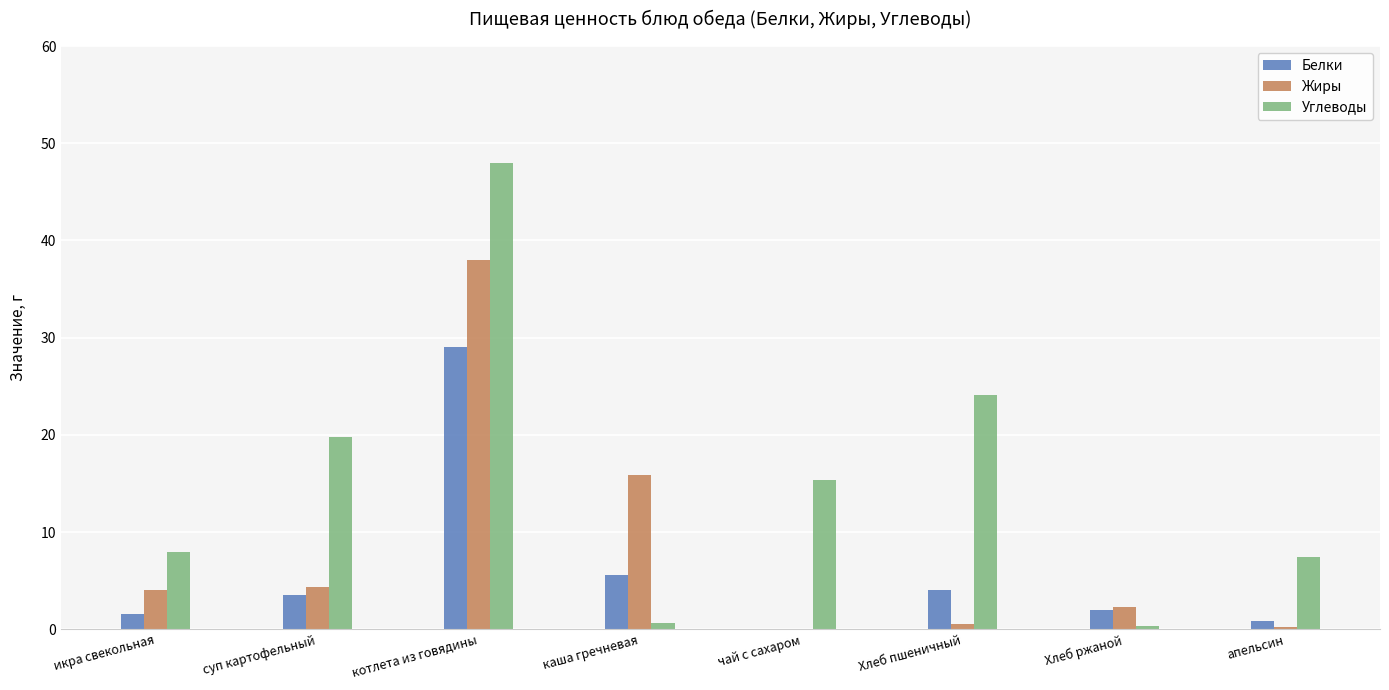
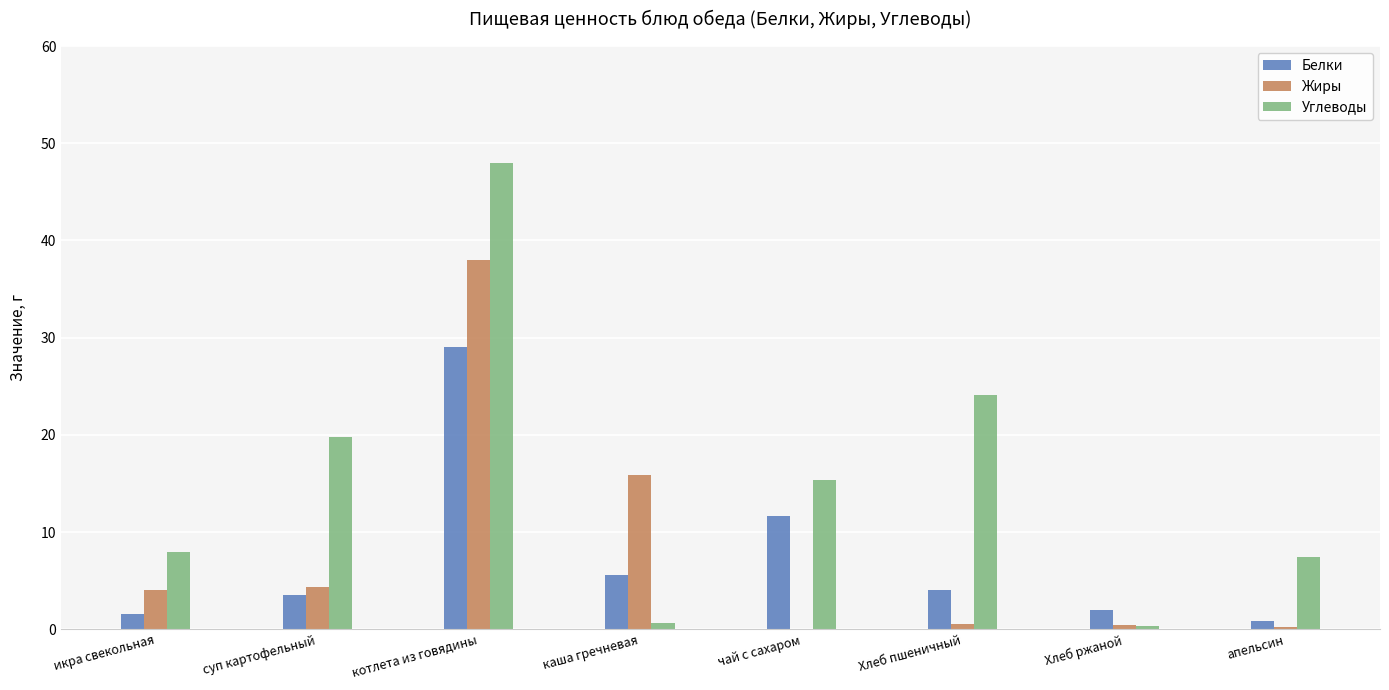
Белки, чай с сахаром: 0 -> 12
Жиры, Хлеб ржаной: 2 -> 0
